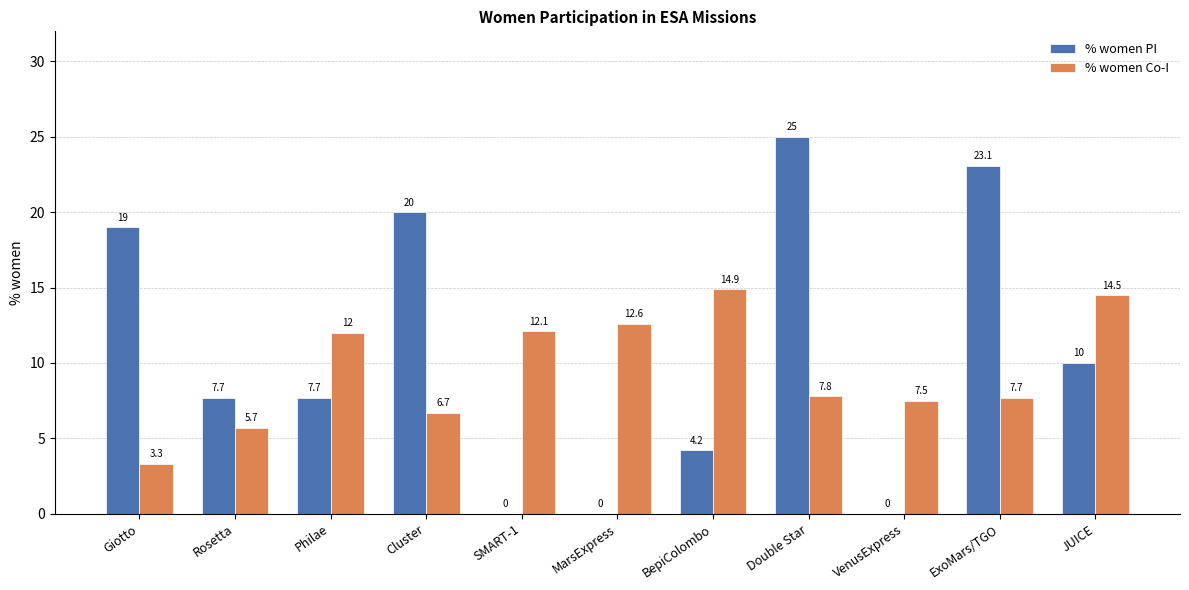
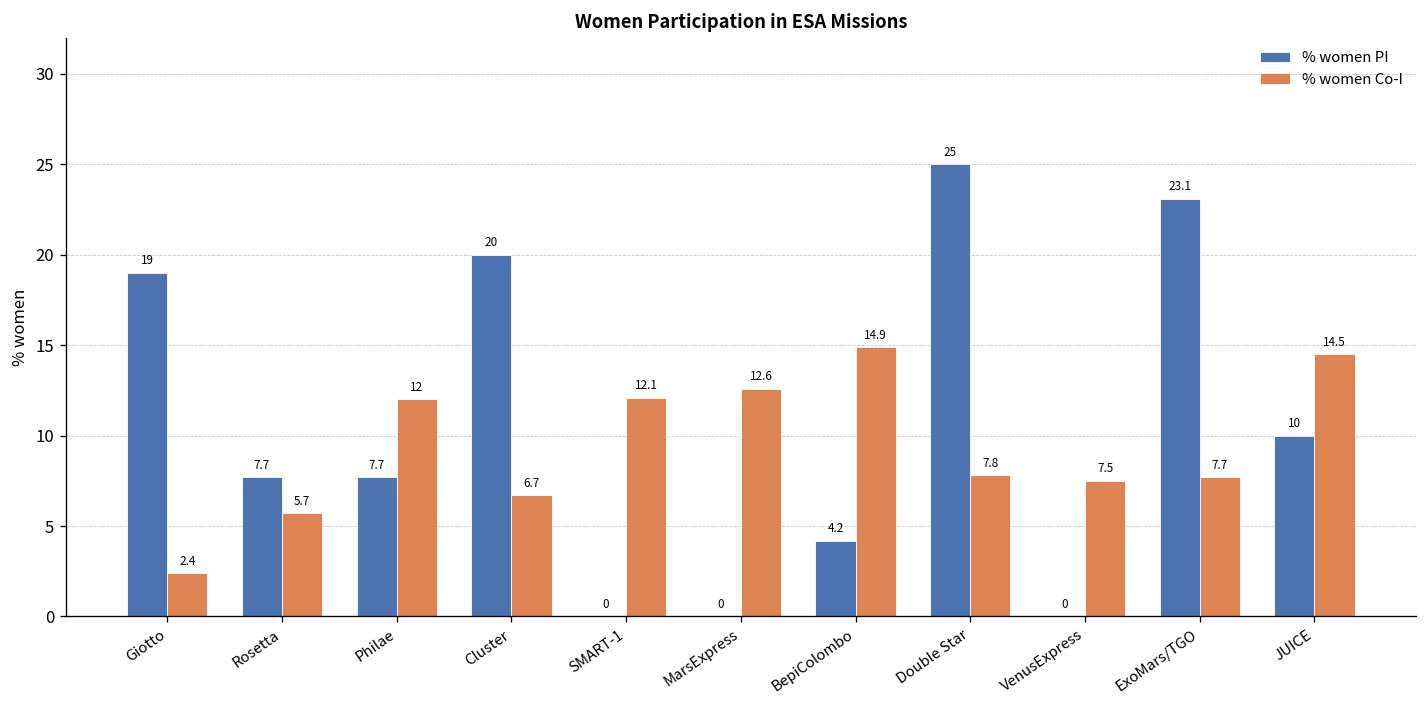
% women Co-I, Giotto: 3.3 -> 2.4
